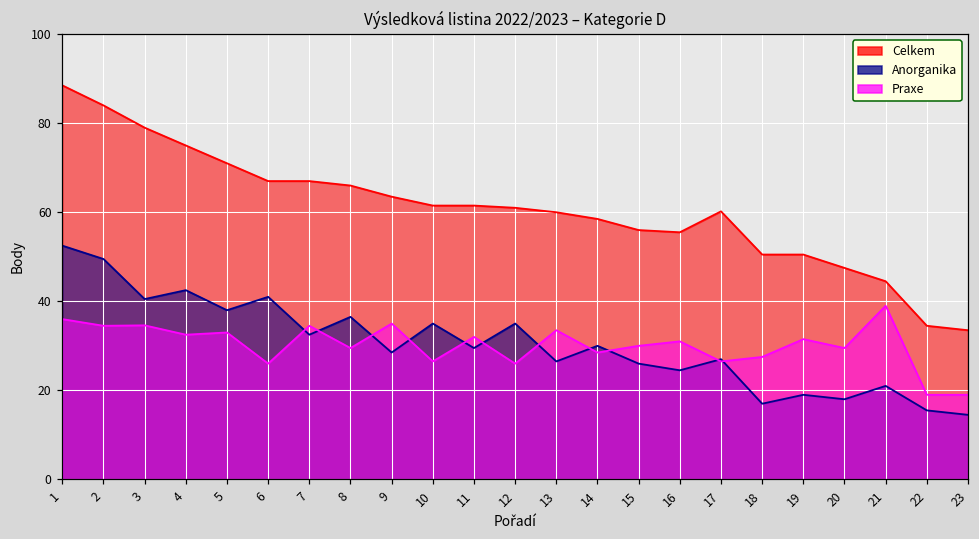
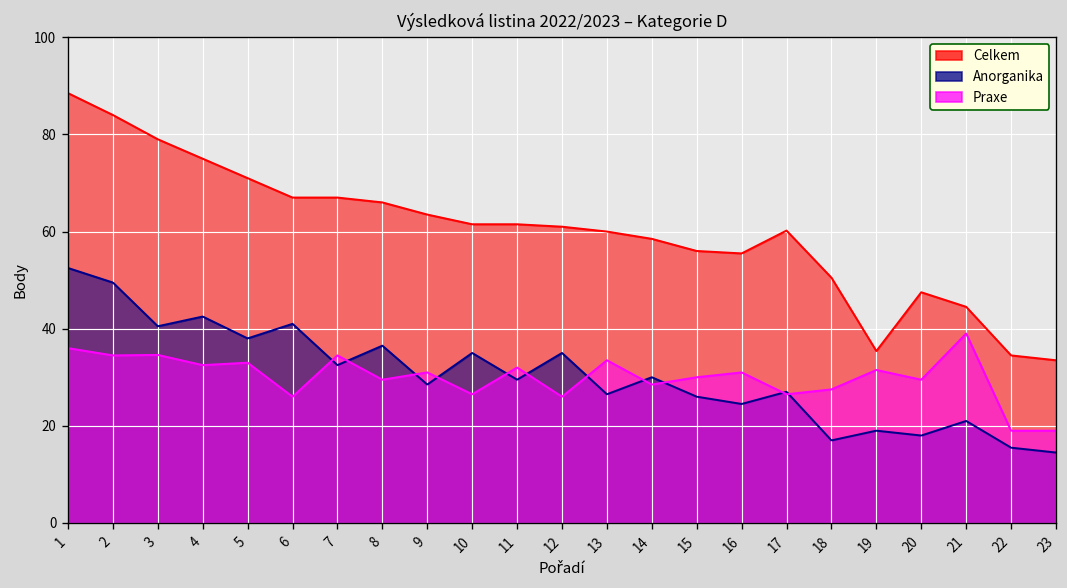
Praxe, 9: 35 -> 31
Celkem, 19: 51 -> 35
